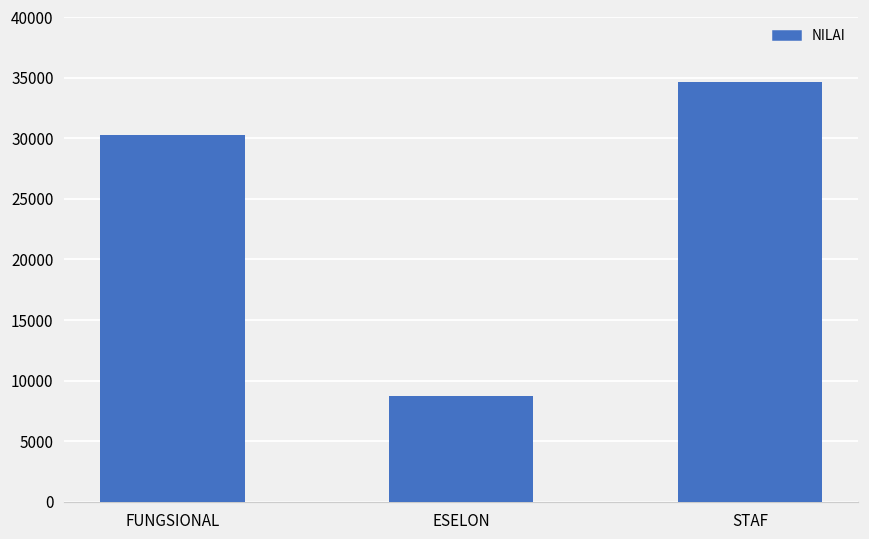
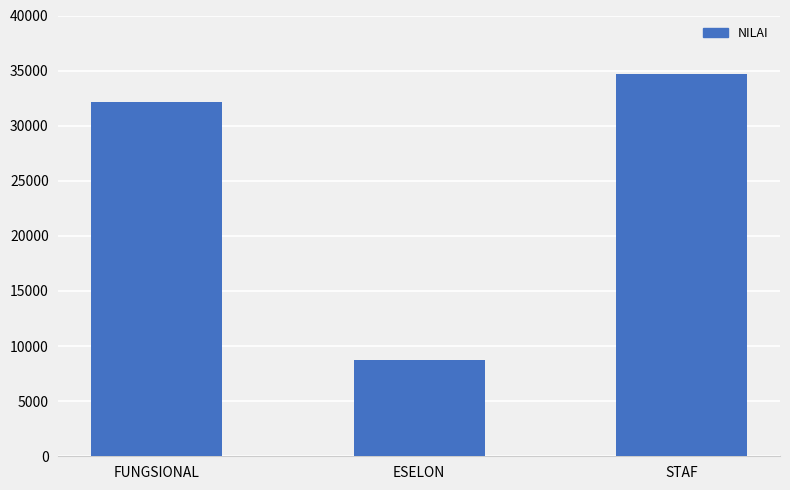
FUNGSIONAL: 30300 -> 32100
